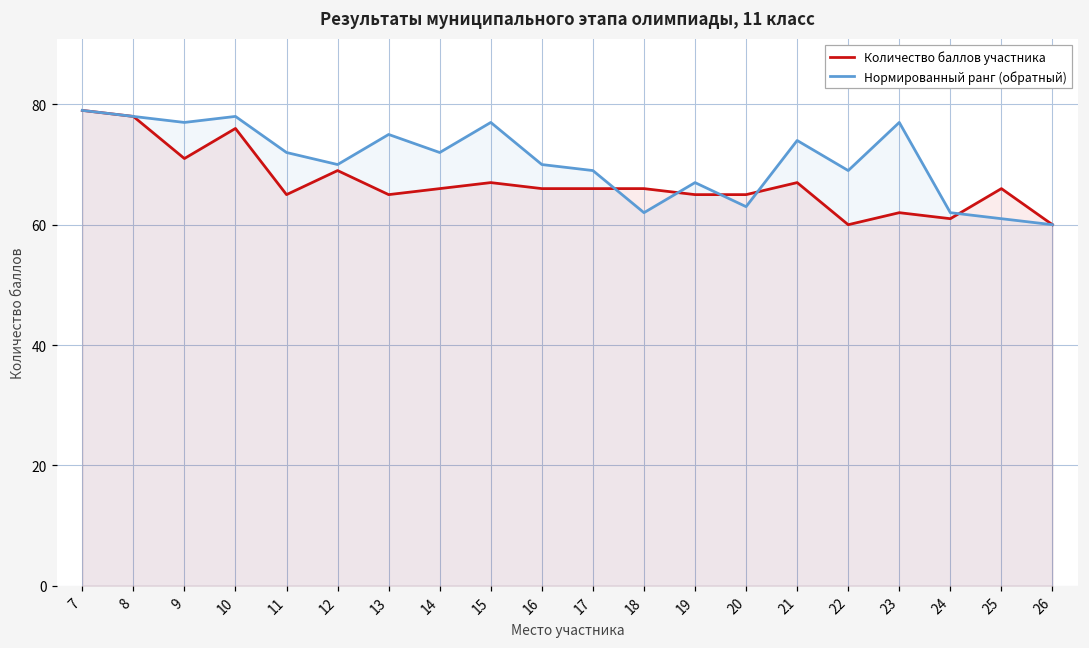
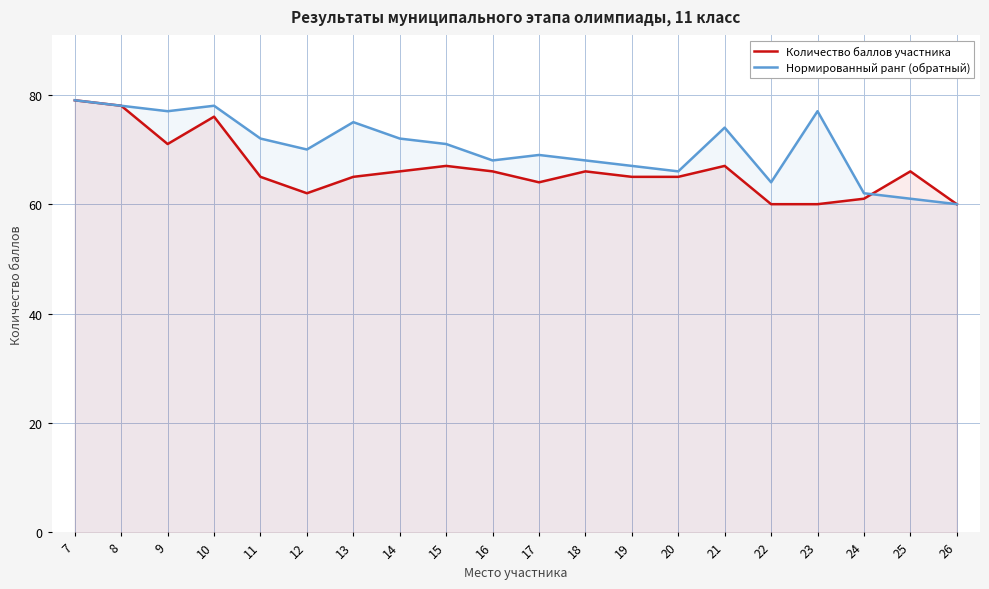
Количество баллов участника, 12: 69 -> 62
Нормированный ранг (обратный), 15: 77 -> 71
Нормированный ранг (обратный), 16: 70 -> 68
Количество баллов участника, 17: 66 -> 64
Нормированный ранг (обратный), 18: 62 -> 68
Нормированный ранг (обратный), 20: 63 -> 66
Нормированный ранг (обратный), 22: 69 -> 64
Количество баллов участника, 23: 62 -> 60
